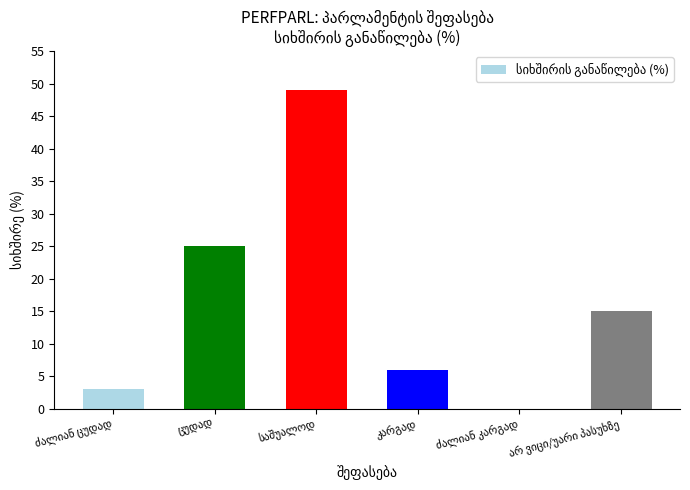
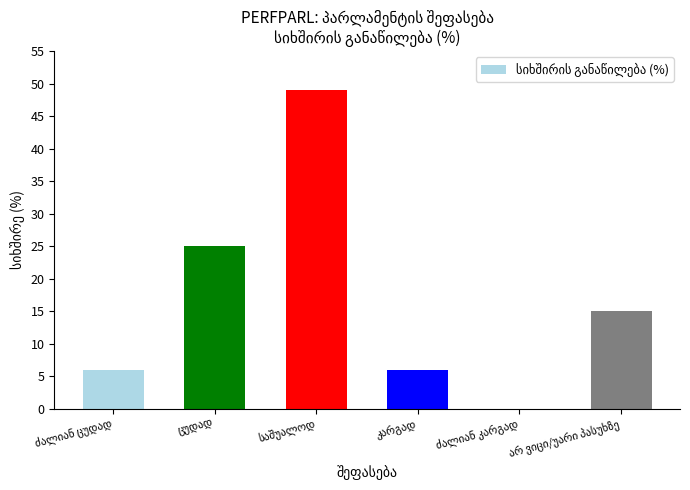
ძალიან ცუდად: 3 -> 6
